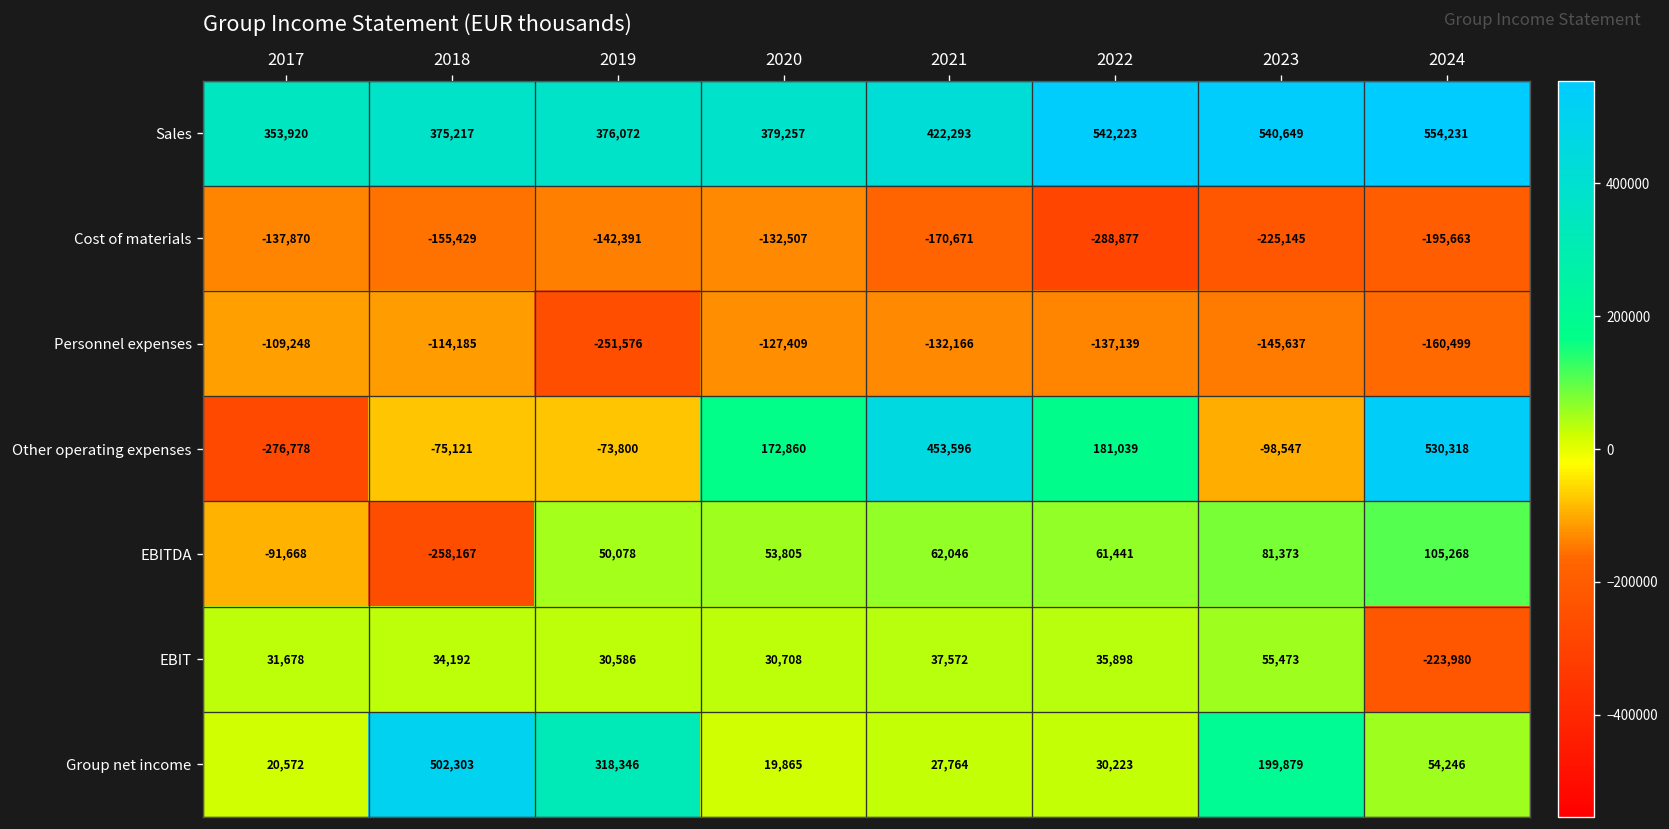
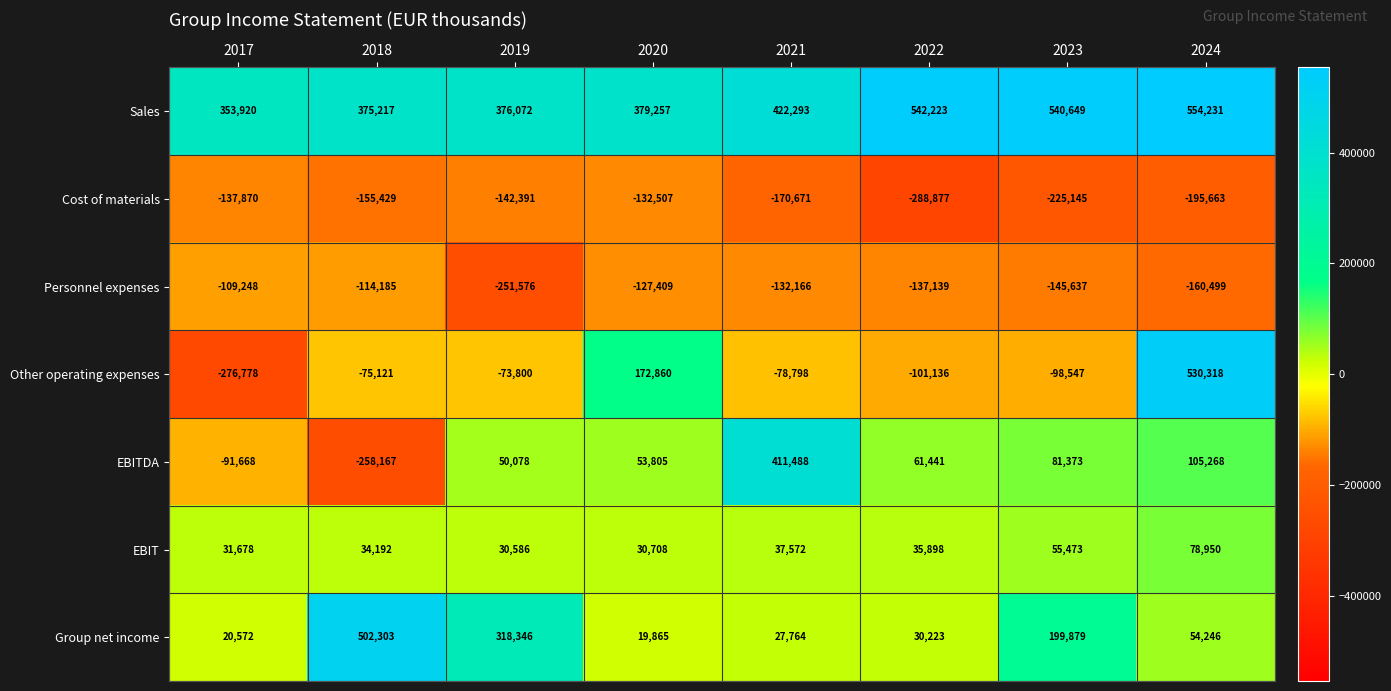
Other operating expenses, 2021: 453,596 -> -78,798
Other operating expenses, 2022: 181,039 -> -101,136
EBITDA, 2021: 62,046 -> 411,488
EBIT, 2024: -223,980 -> 78,950
